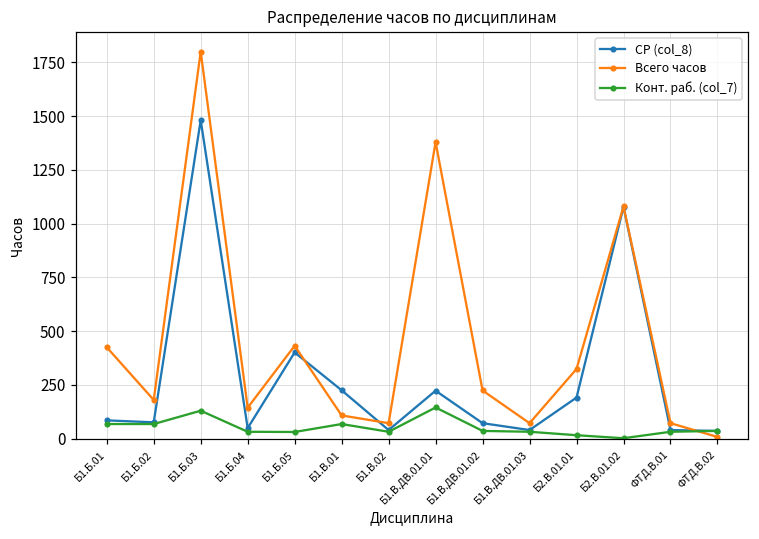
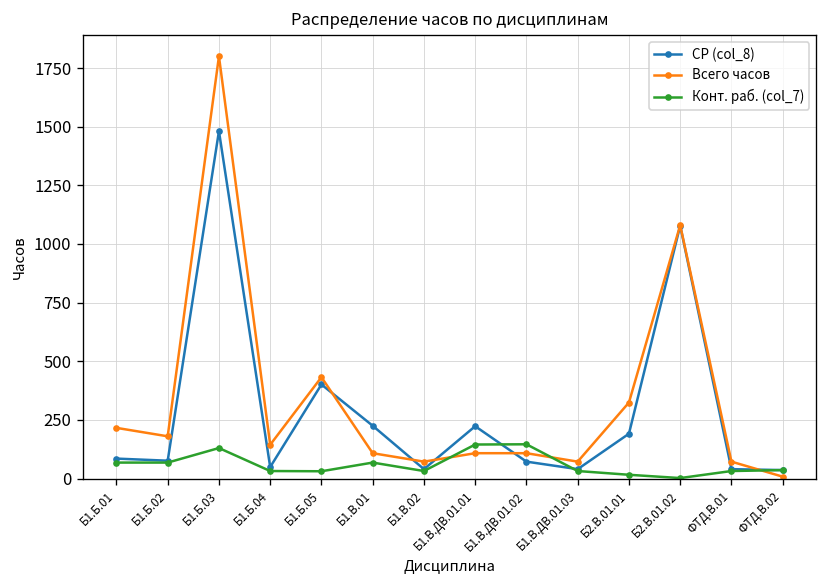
Всего часов, Б1.Б.01: 430 -> 220
Всего часов, Б1.В.ДВ.01.01: 1380 -> 110
Всего часов, Б1.В.ДВ.01.02: 220 -> 110
Конт. раб. (col_7), Б1.В.ДВ.01.02: 40 -> 150
